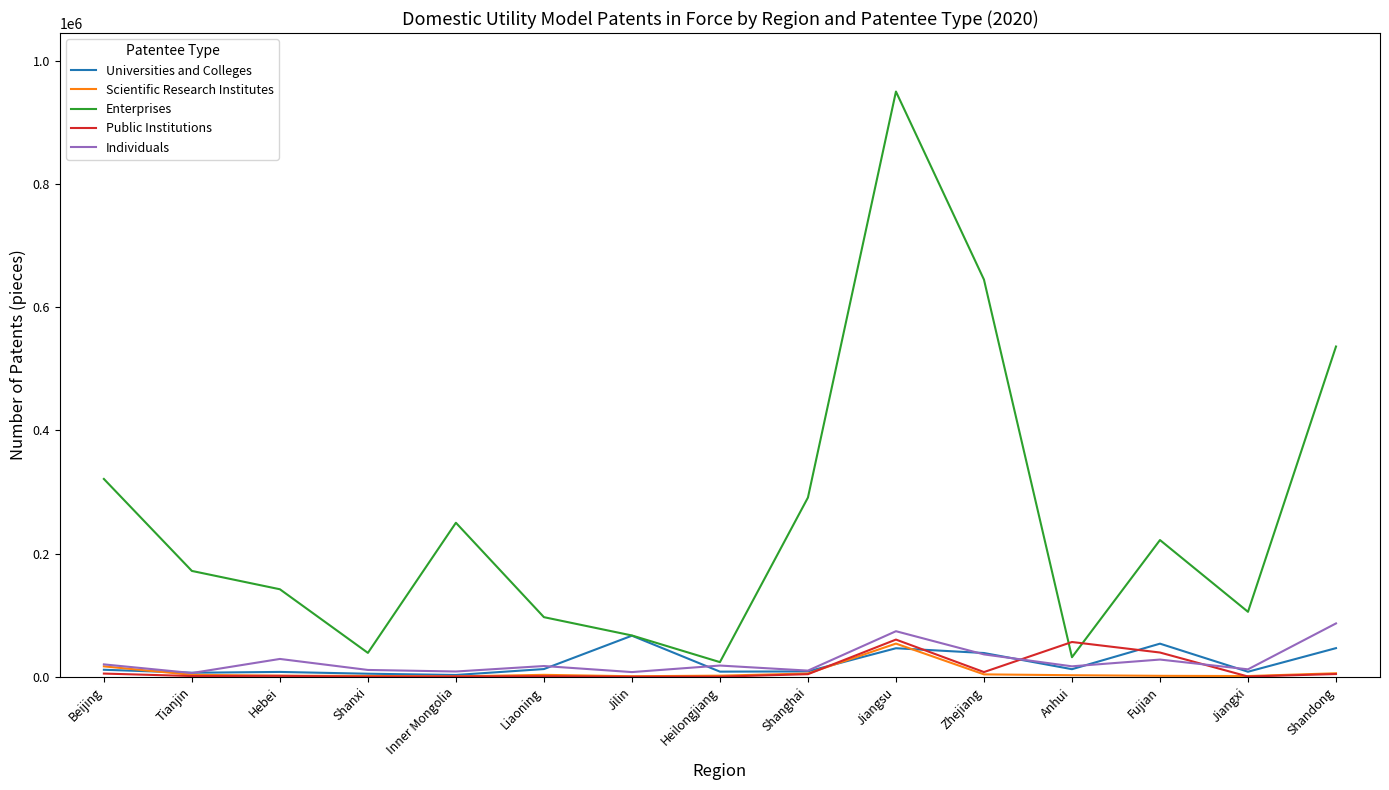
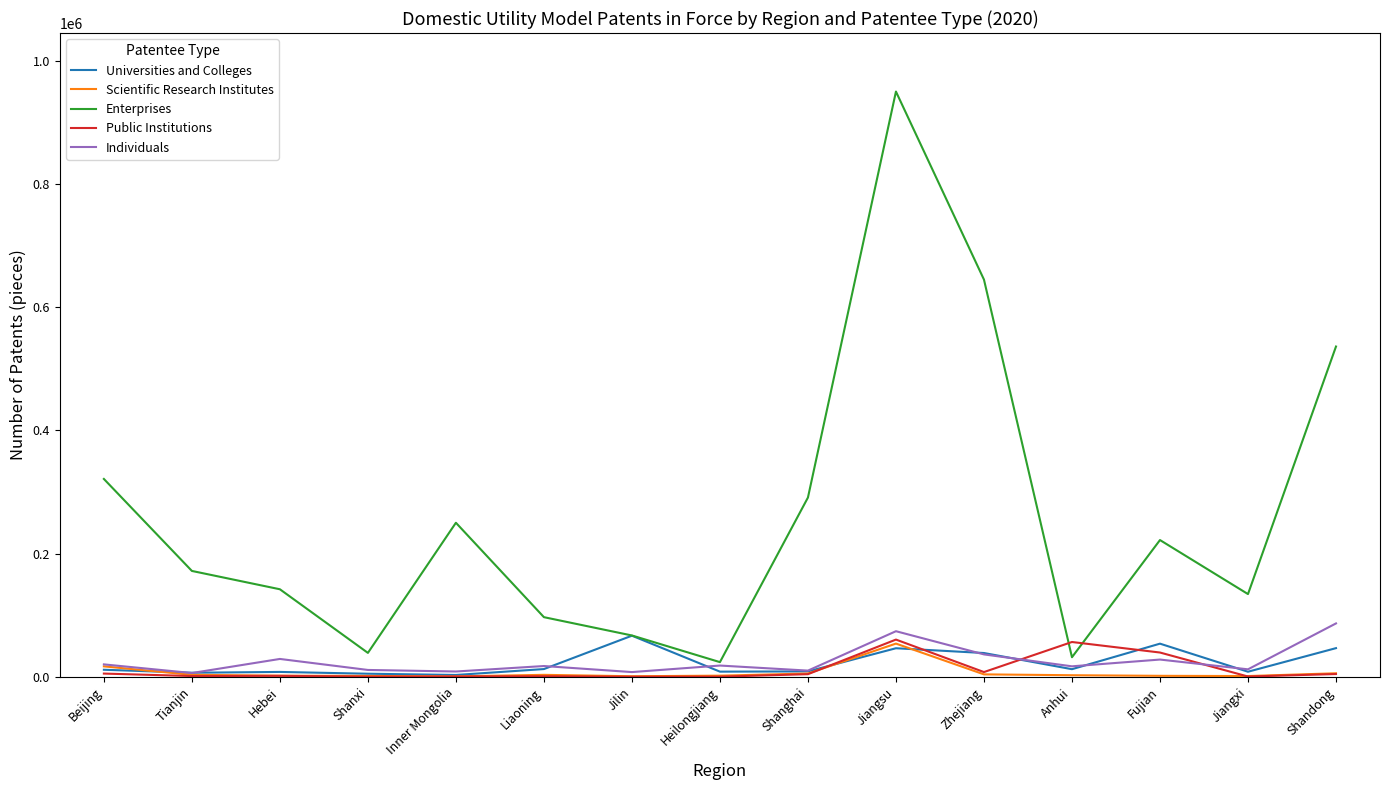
Enterprises, Jiangxi: 110000 -> 130000
